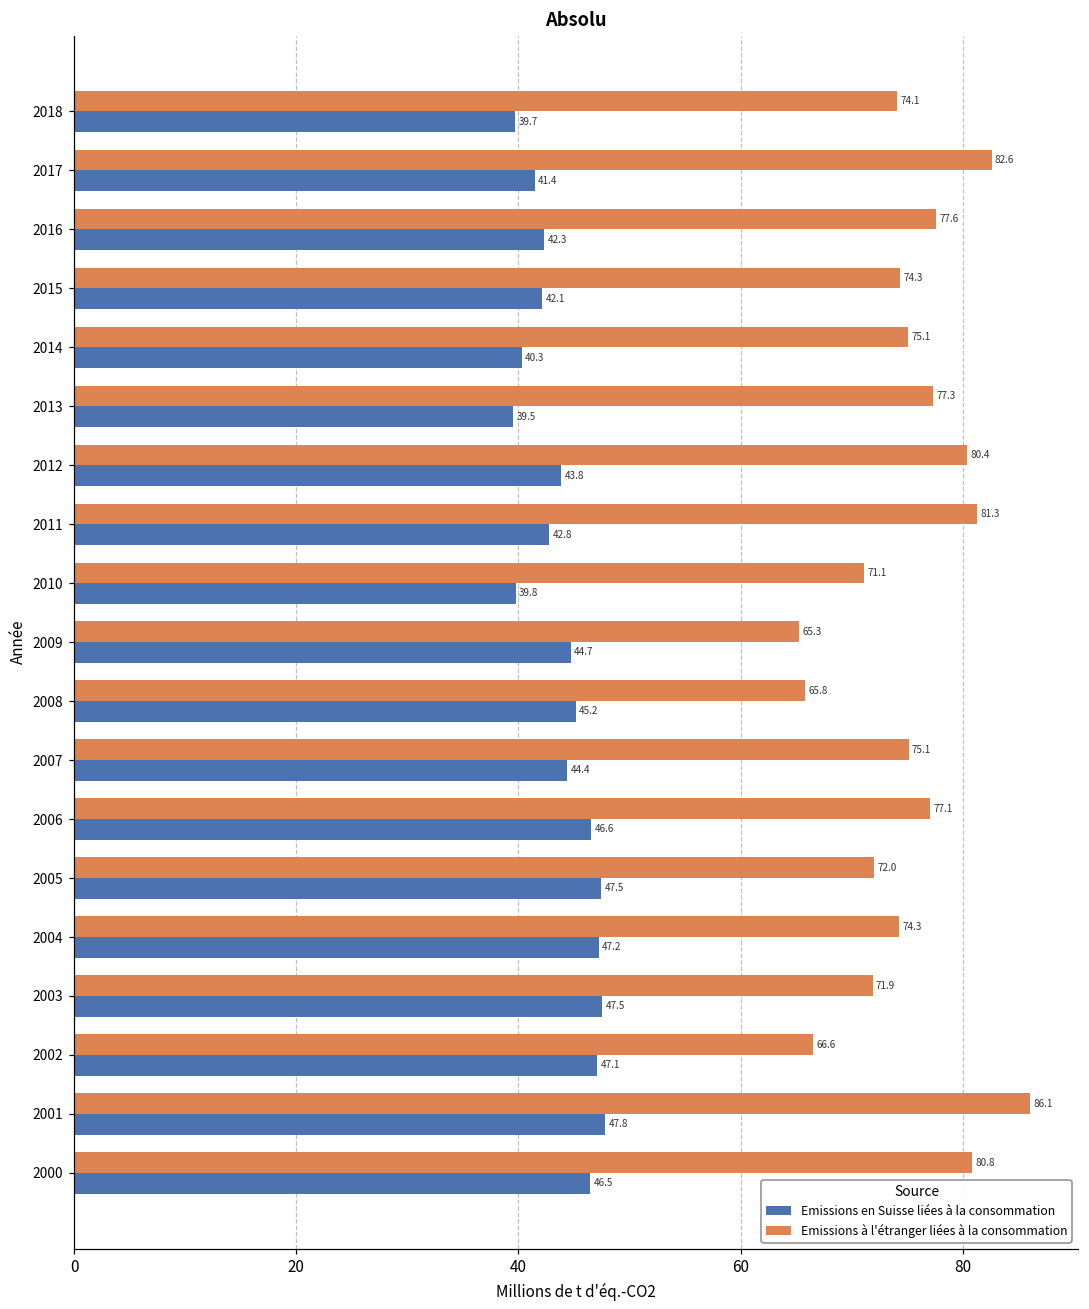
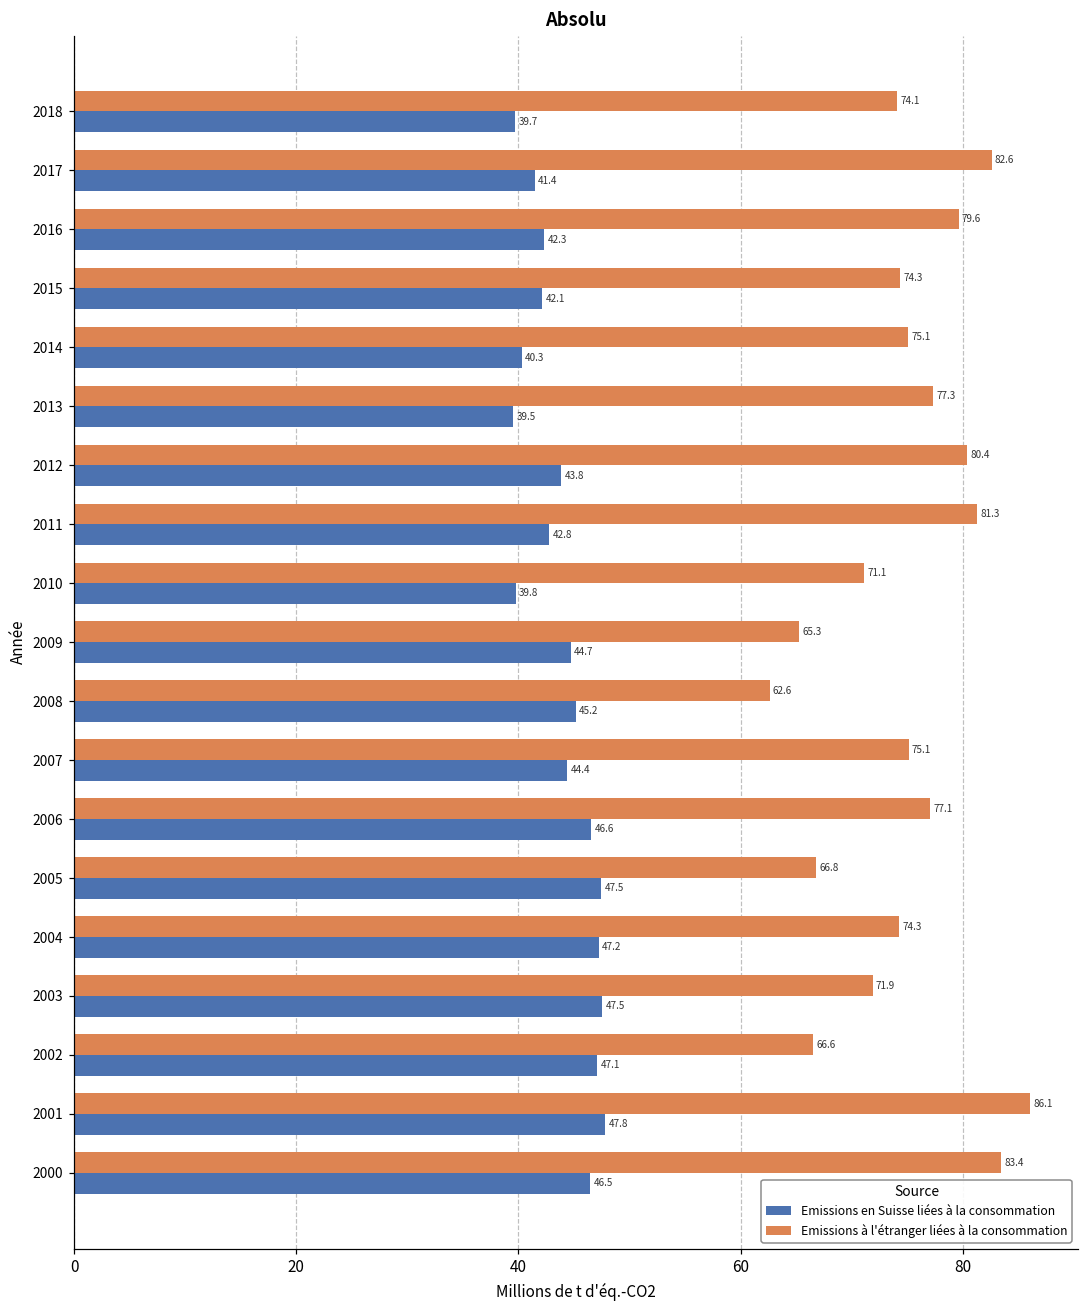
Emissions à l'étranger liées à la consommation, 2016: 77.6 -> 79.6
Emissions à l'étranger liées à la consommation, 2008: 65.8 -> 62.6
Emissions à l'étranger liées à la consommation, 2005: 72.0 -> 66.8
Emissions à l'étranger liées à la consommation, 2000: 80.8 -> 83.4
